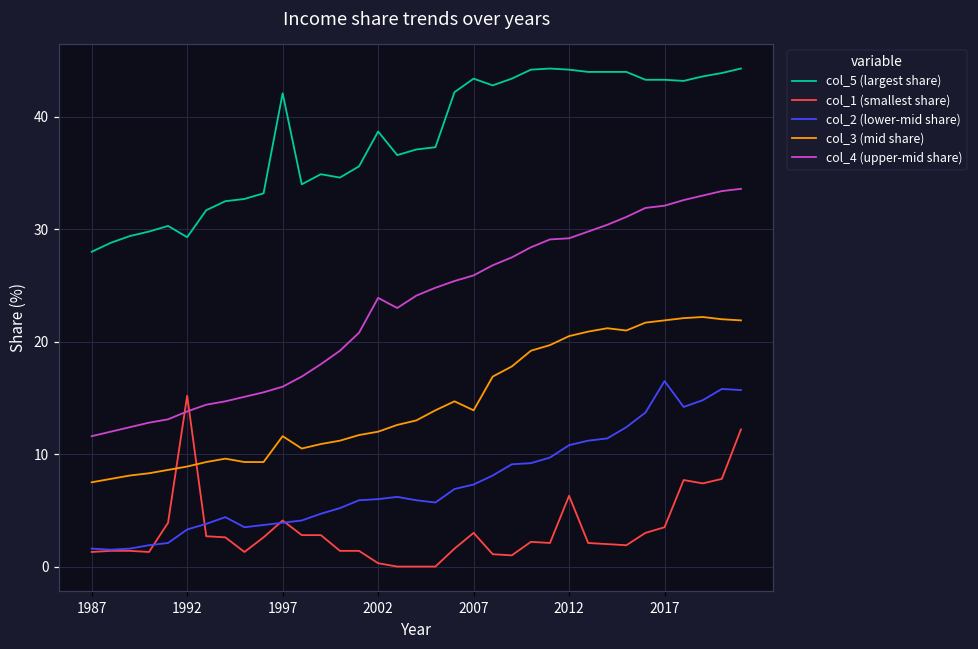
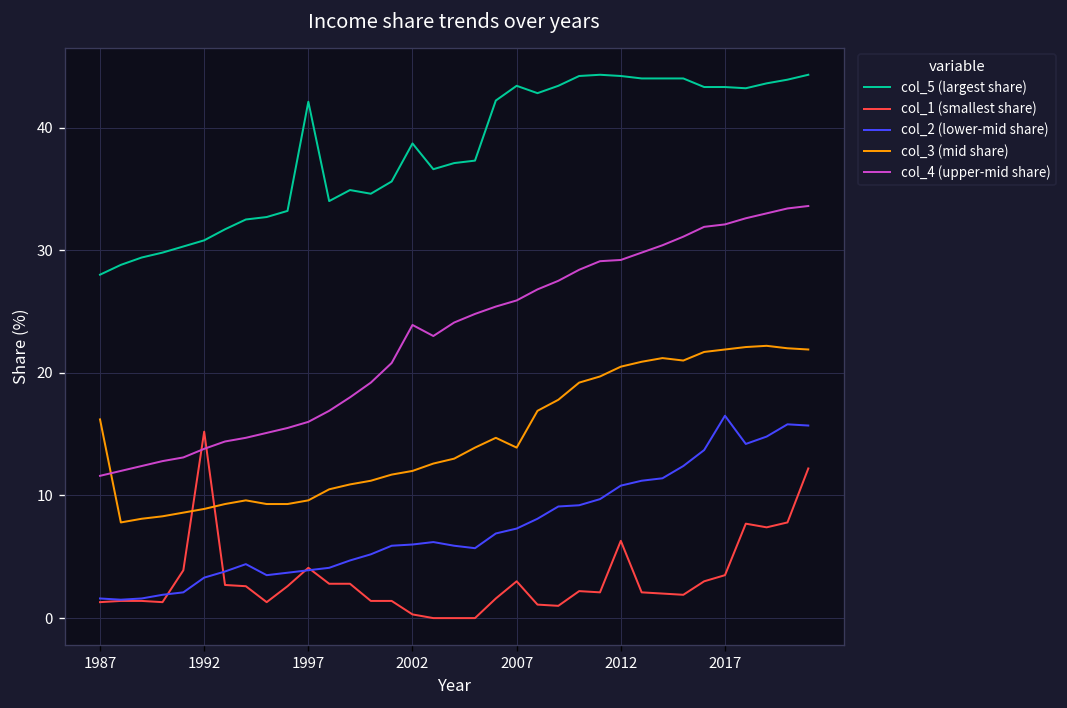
col_3 (mid share), 1987: 7.5 -> 16.2
col_5 (largest share), 1992: 29.3 -> 30.8
col_3 (mid share), 1997: 11.6 -> 9.6
